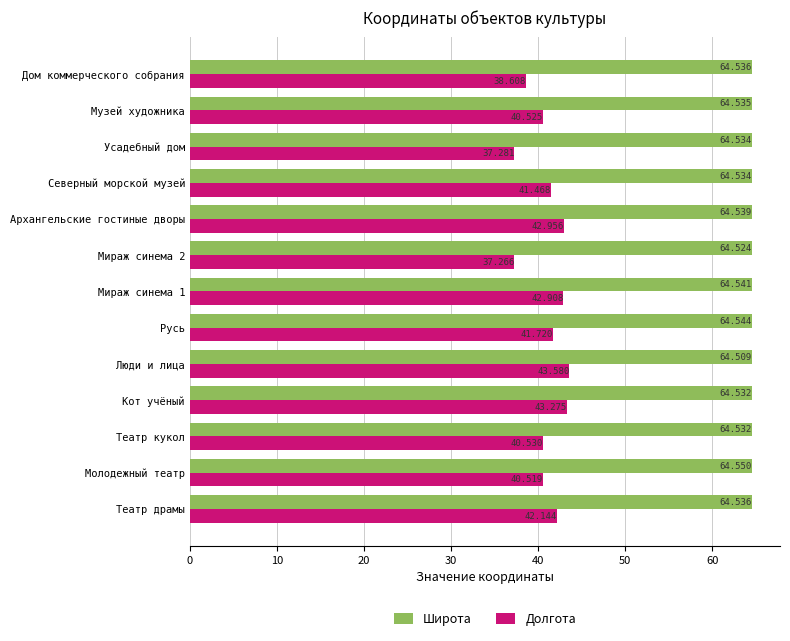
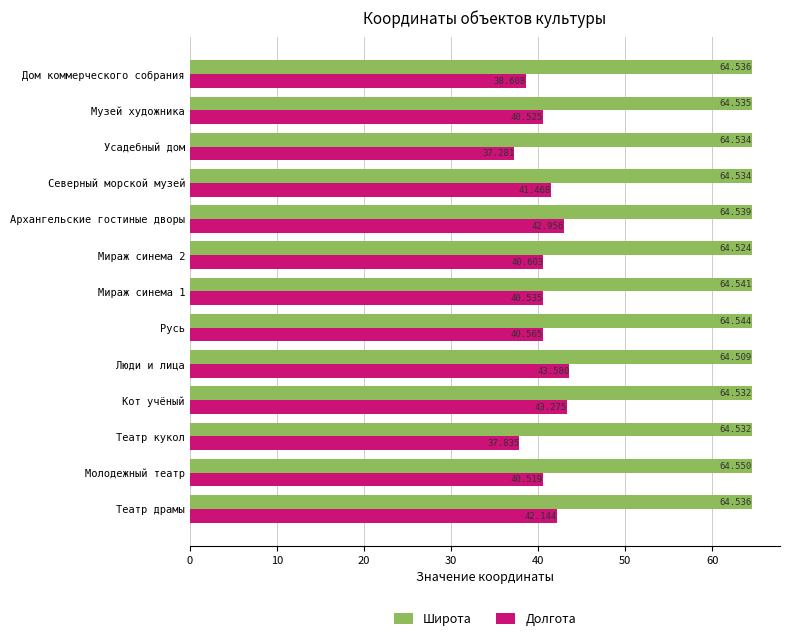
Долгота, Мираж синема 2: 37.266 -> 40.603
Долгота, Мираж синема 1: 42.908 -> 40.535
Долгота, Русь: 41.720 -> 40.565
Долгота, Театр кукол: 40.530 -> 37.835
